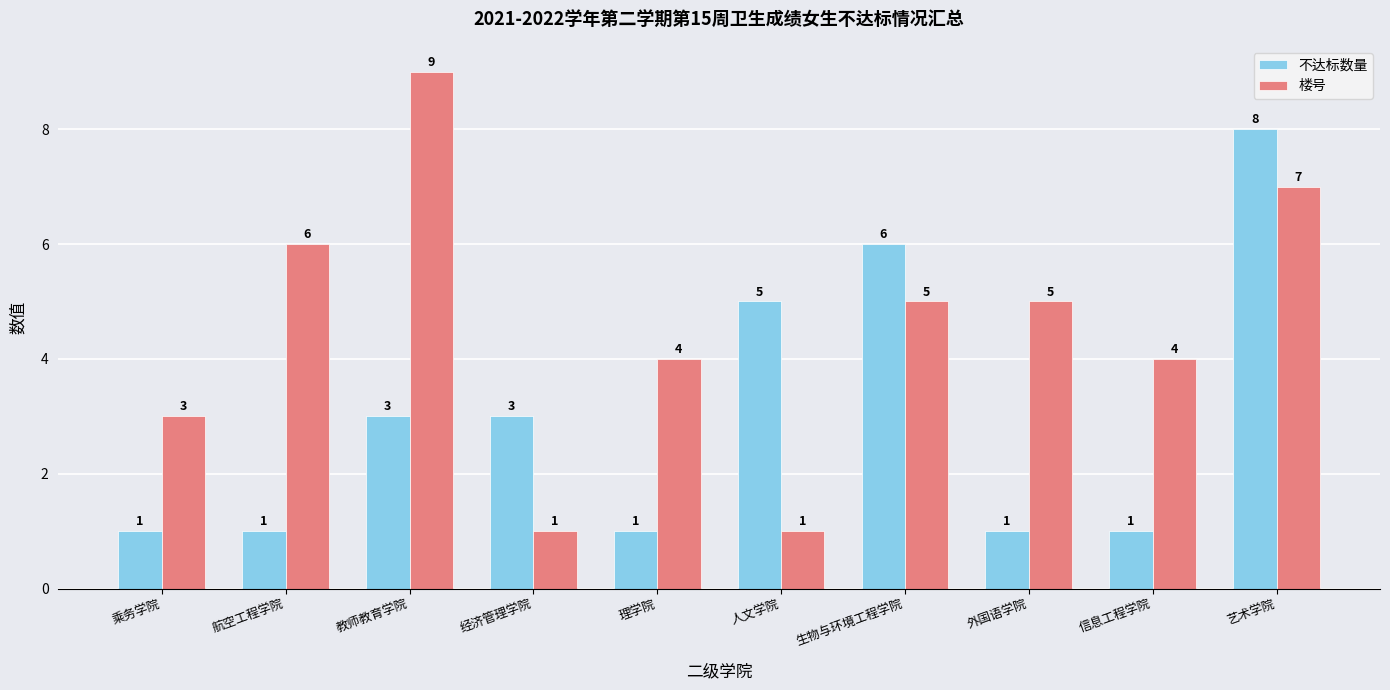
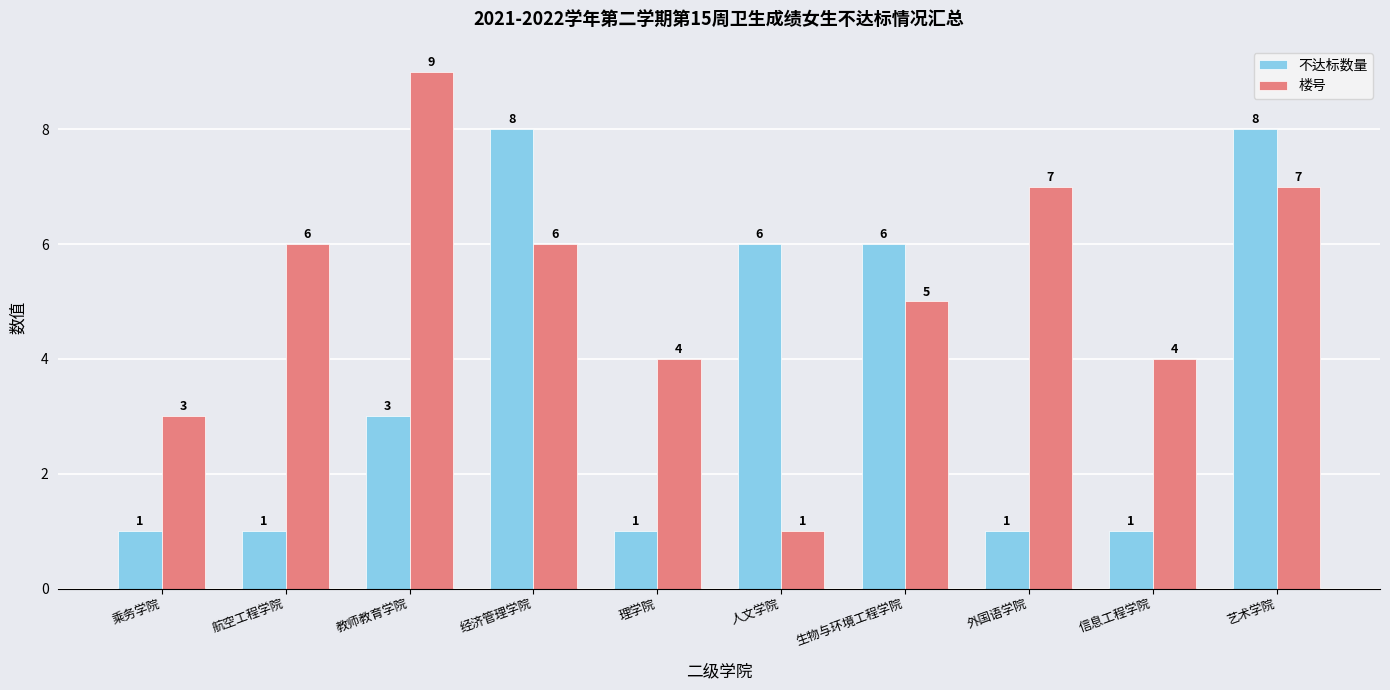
不达标数量, 经济管理学院: 3 -> 8
楼号, 经济管理学院: 1 -> 6
不达标数量, 人文学院: 5 -> 6
楼号, 外国语学院: 5 -> 7
